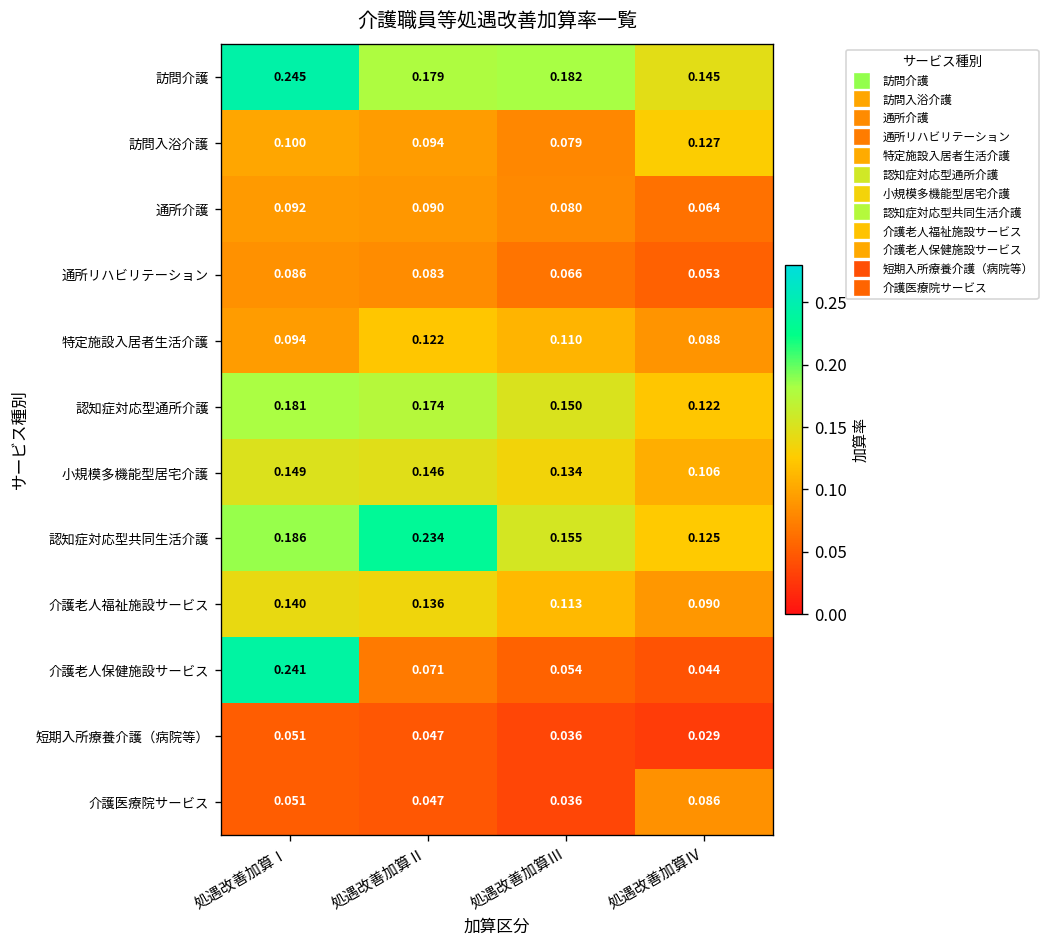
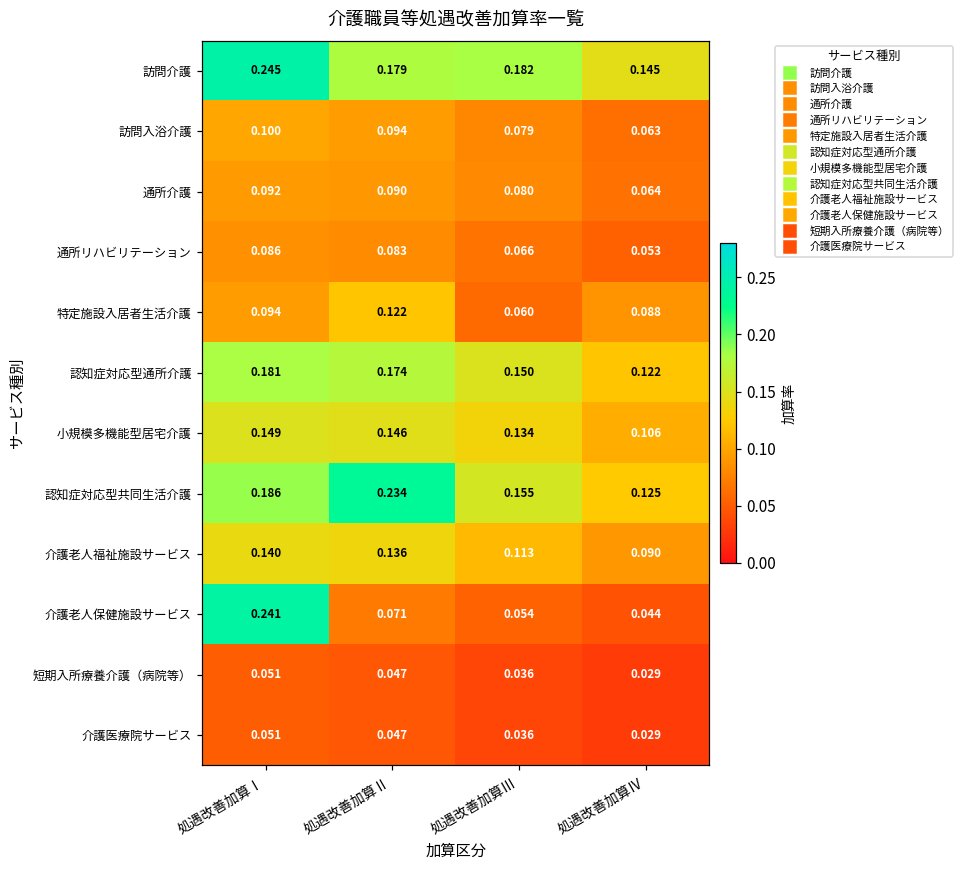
訪問入浴介護, 処遇改善加算Ⅳ: 0.127 -> 0.063
特定施設入居者生活介護, 処遇改善加算Ⅲ: 0.110 -> 0.060
介護医療院サービス, 処遇改善加算Ⅳ: 0.086 -> 0.029
